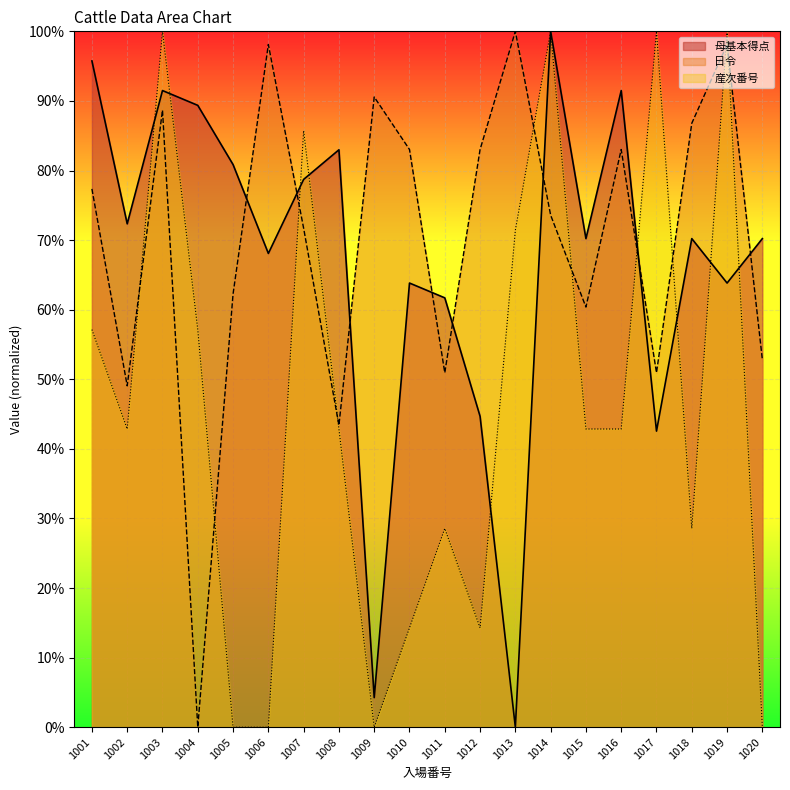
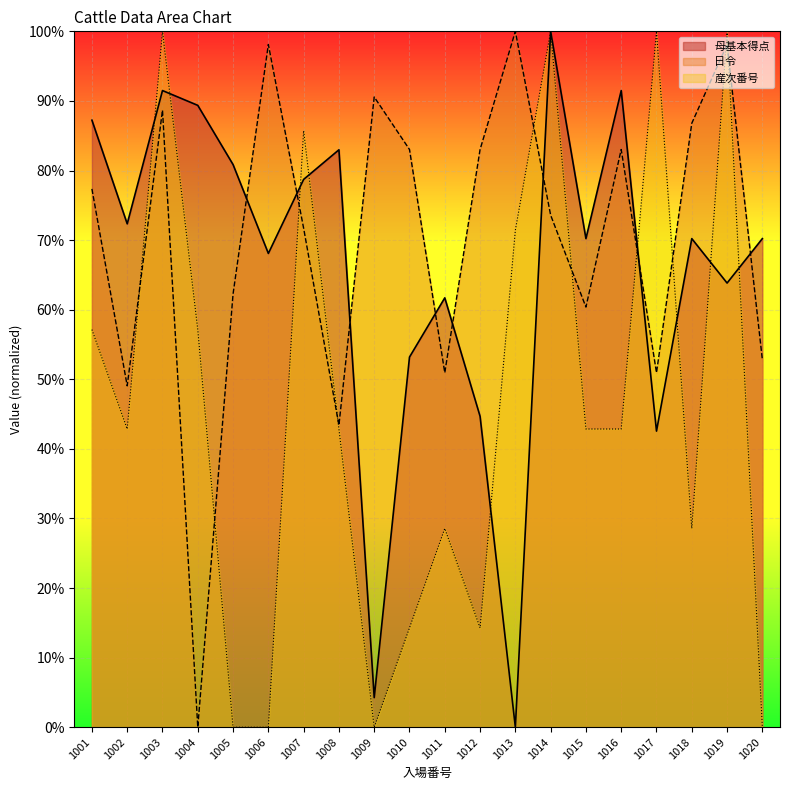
母基本得点, 1001: 96% -> 87%
母基本得点, 1010: 64% -> 53%
